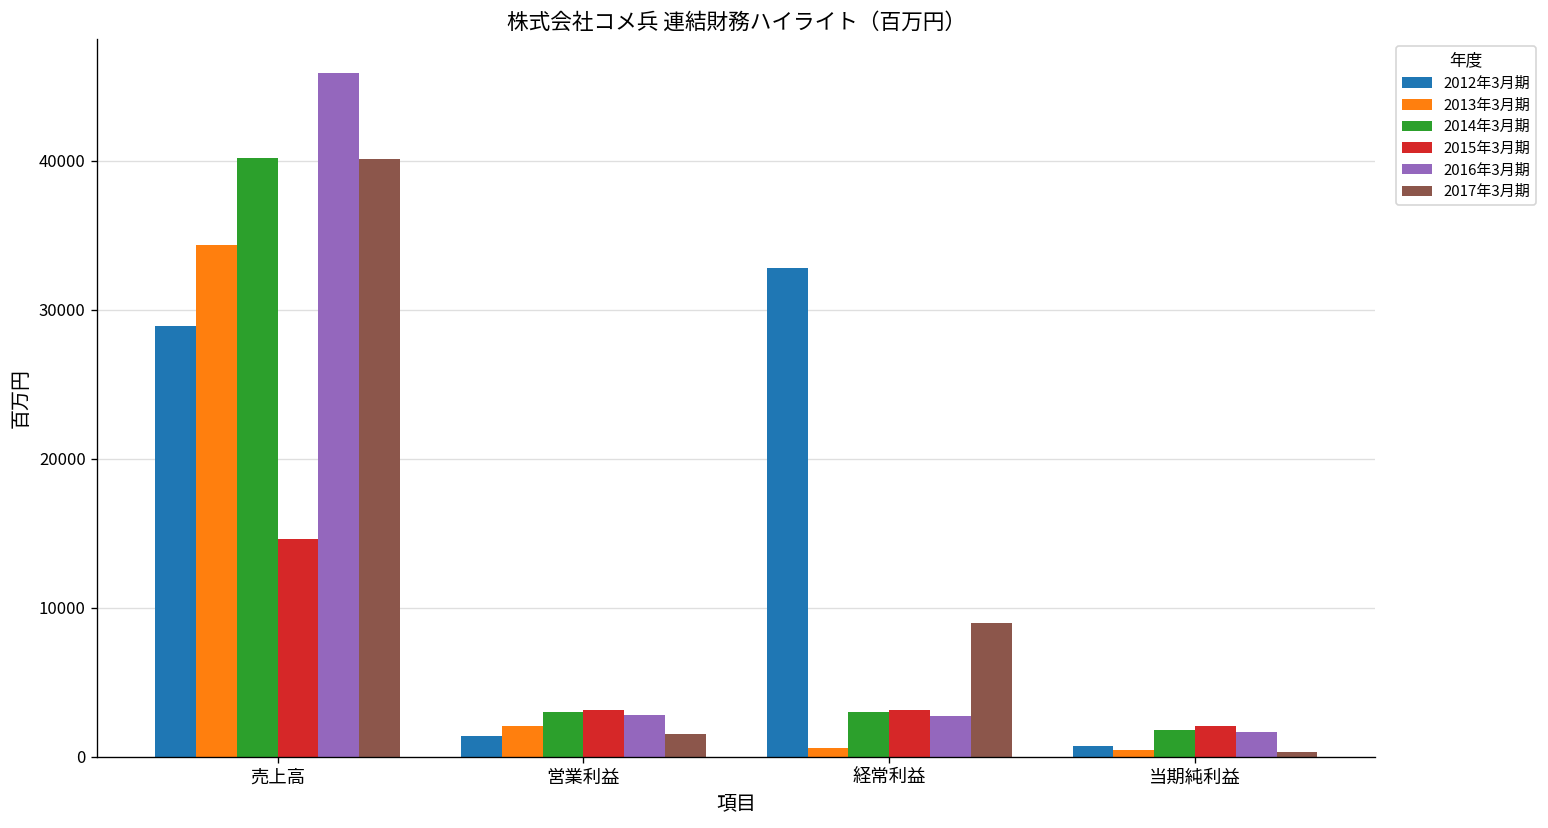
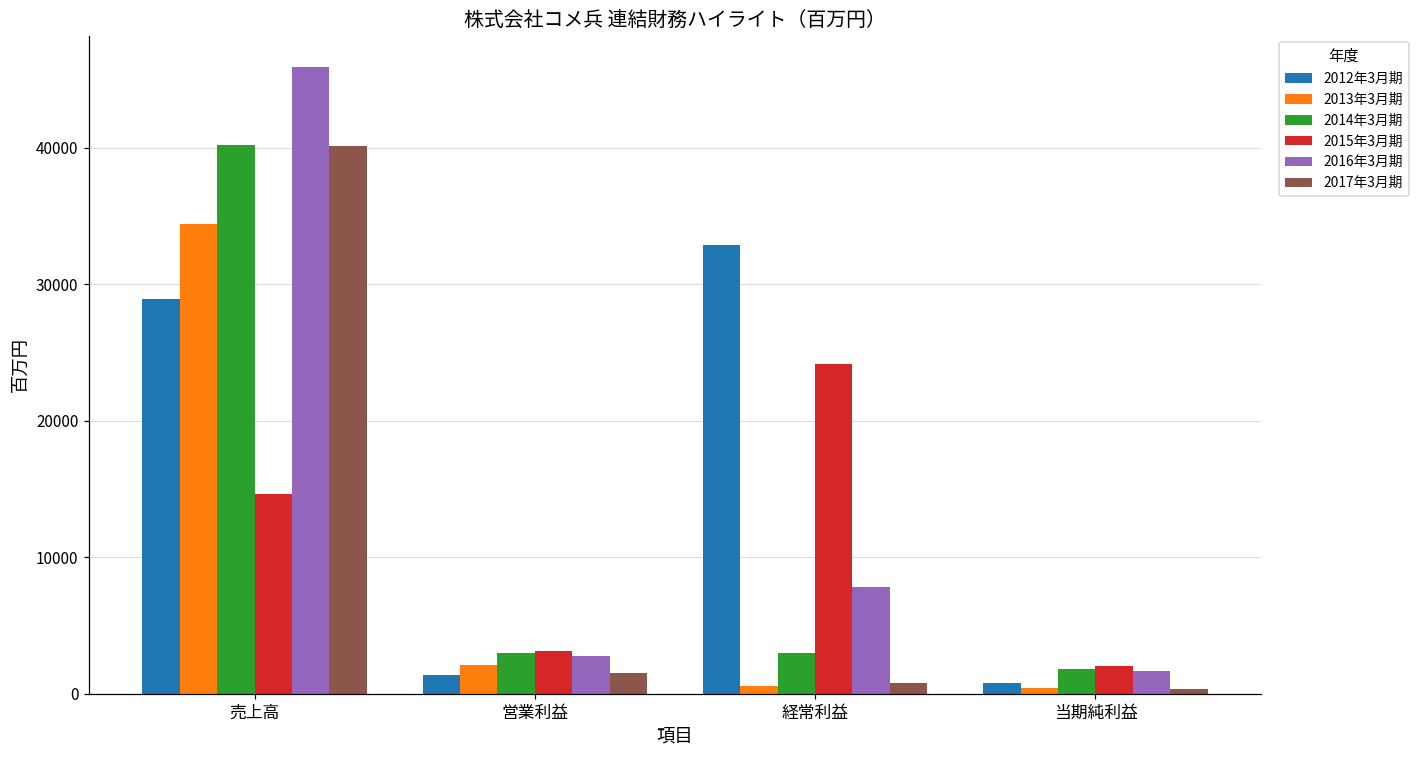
2015年3月期, 経常利益: 3200 -> 24100
2016年3月期, 経常利益: 2700 -> 7800
2017年3月期, 経常利益: 9000 -> 800
